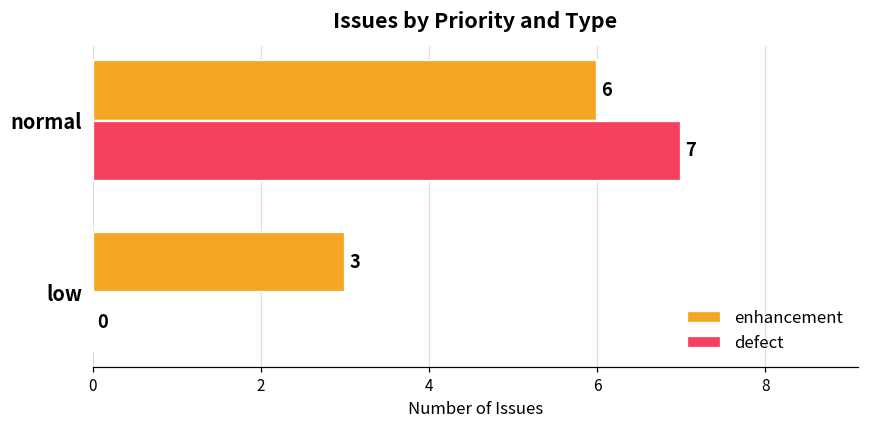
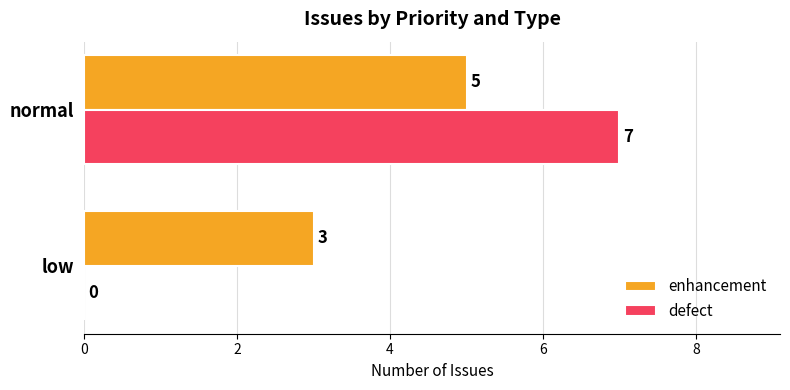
enhancement, normal: 6 -> 5
